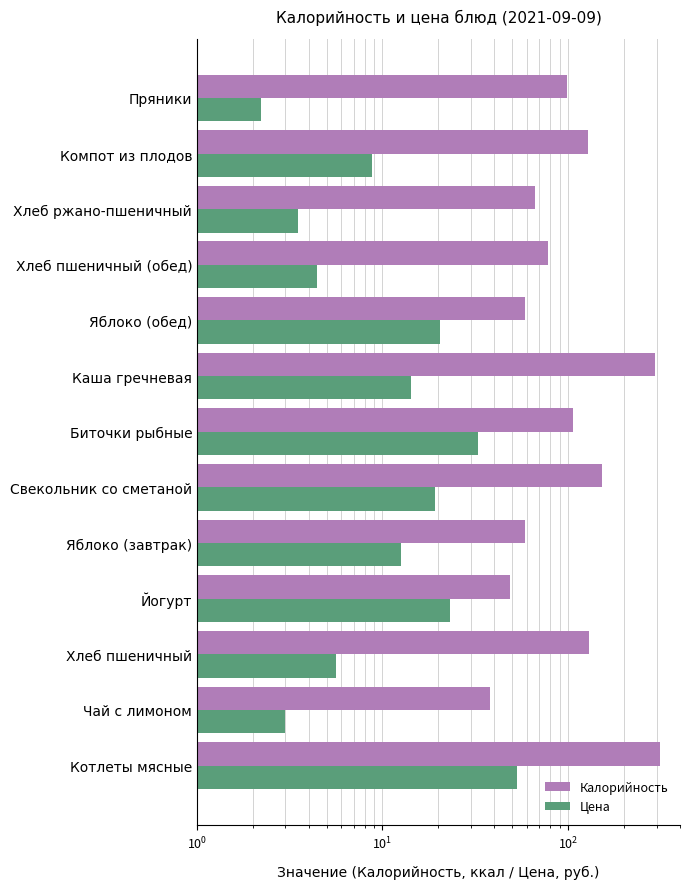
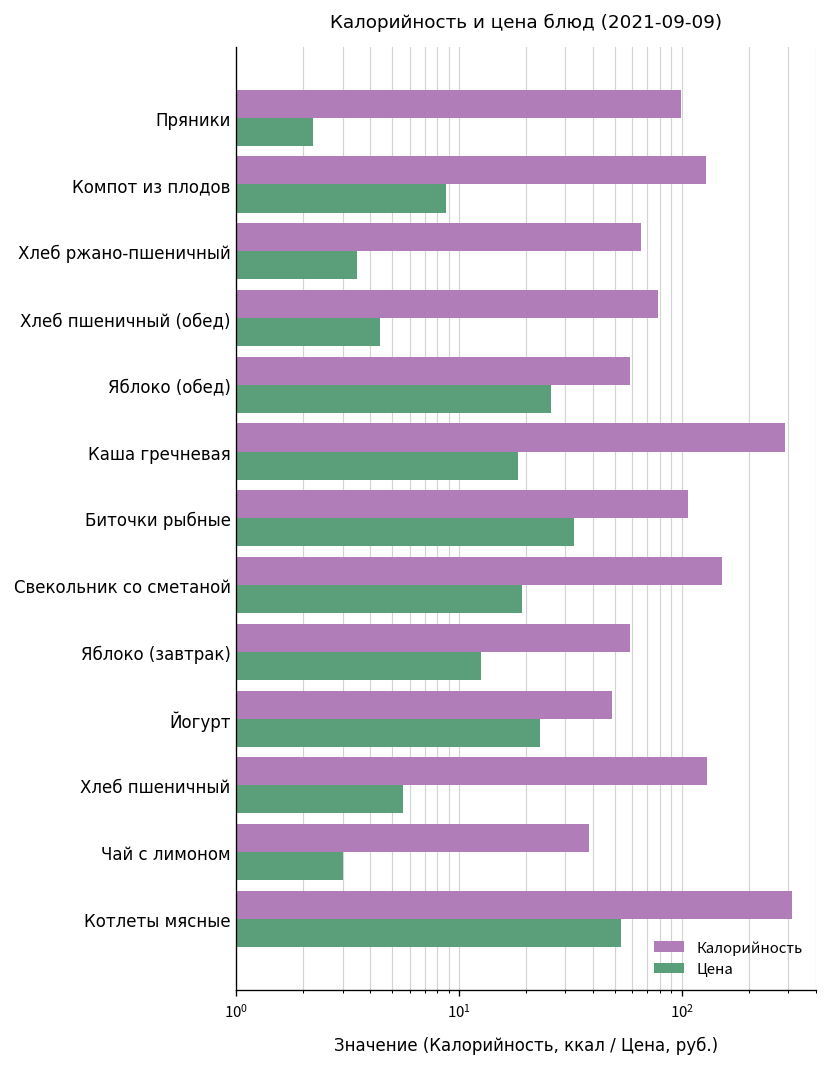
Цена, Яблоко (обед): 20 -> 26
Цена, Каша гречневая: 14 -> 18
